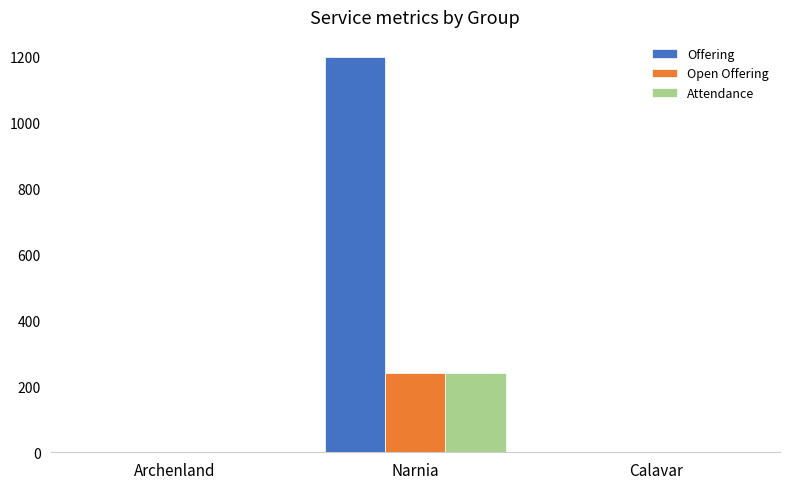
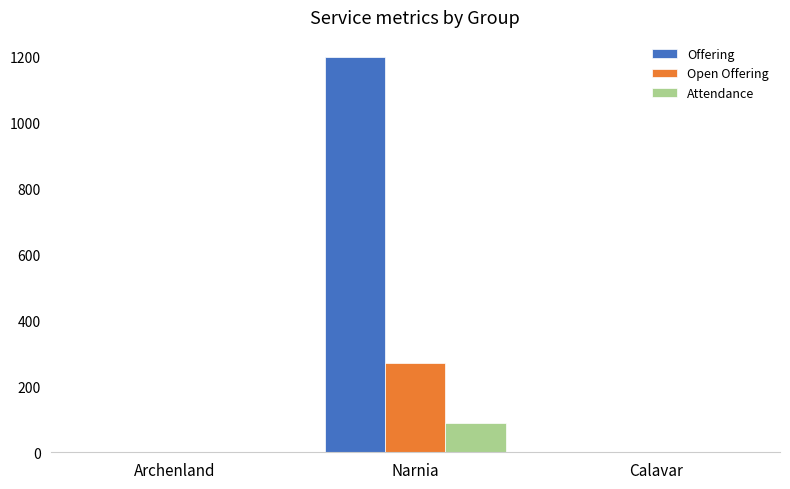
Open Offering, Narnia: 240 -> 270
Attendance, Narnia: 240 -> 90
